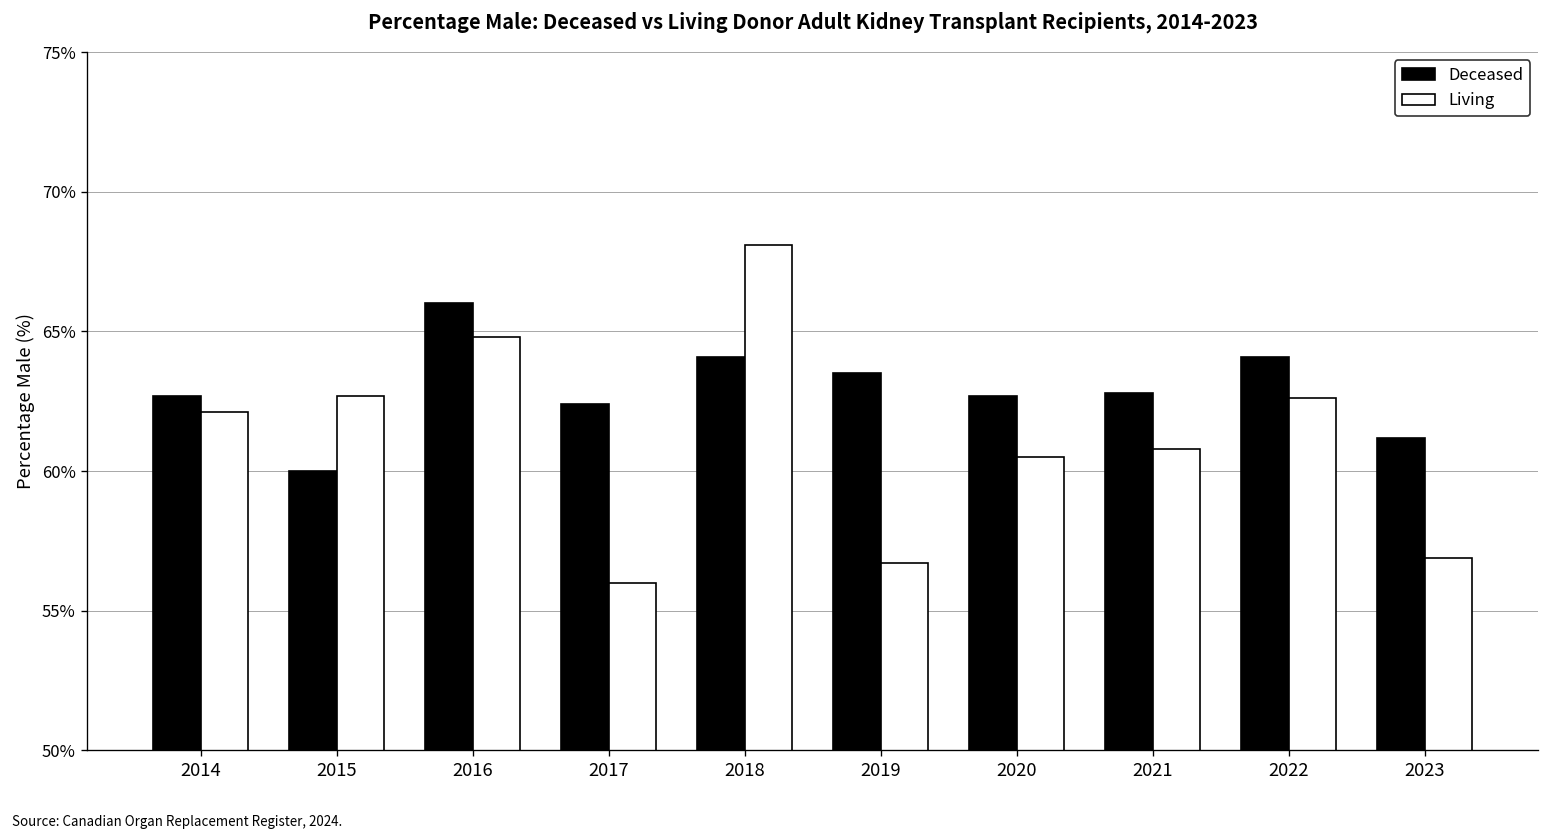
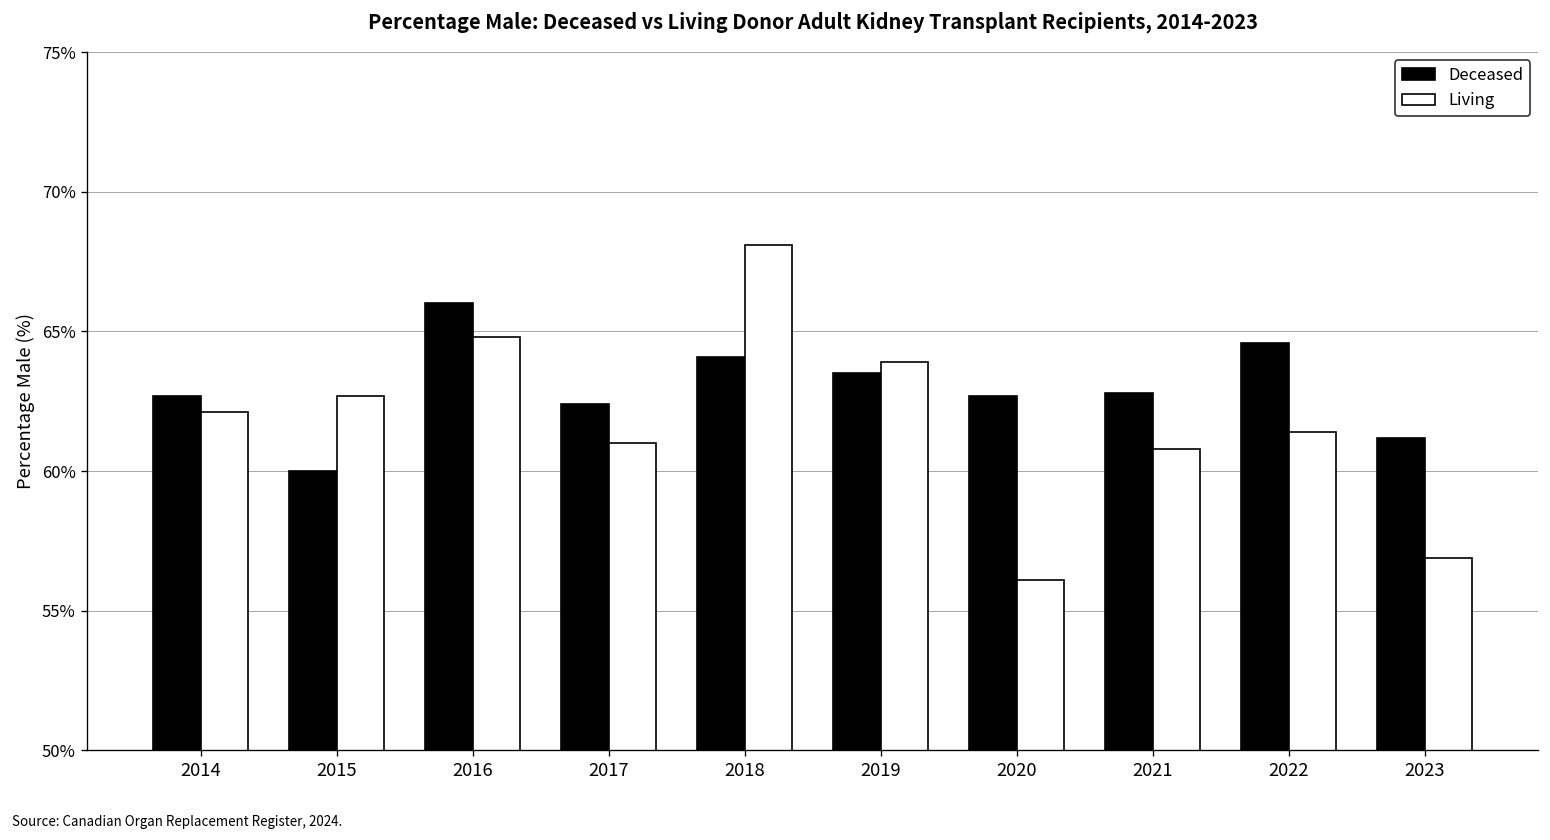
Living, 2017: 56% -> 61%
Living, 2019: 56.7% -> 63.9%
Living, 2020: 60.5% -> 56.1%
Deceased, 2022: 64.1% -> 64.6%
Living, 2022: 62.6% -> 61.4%
